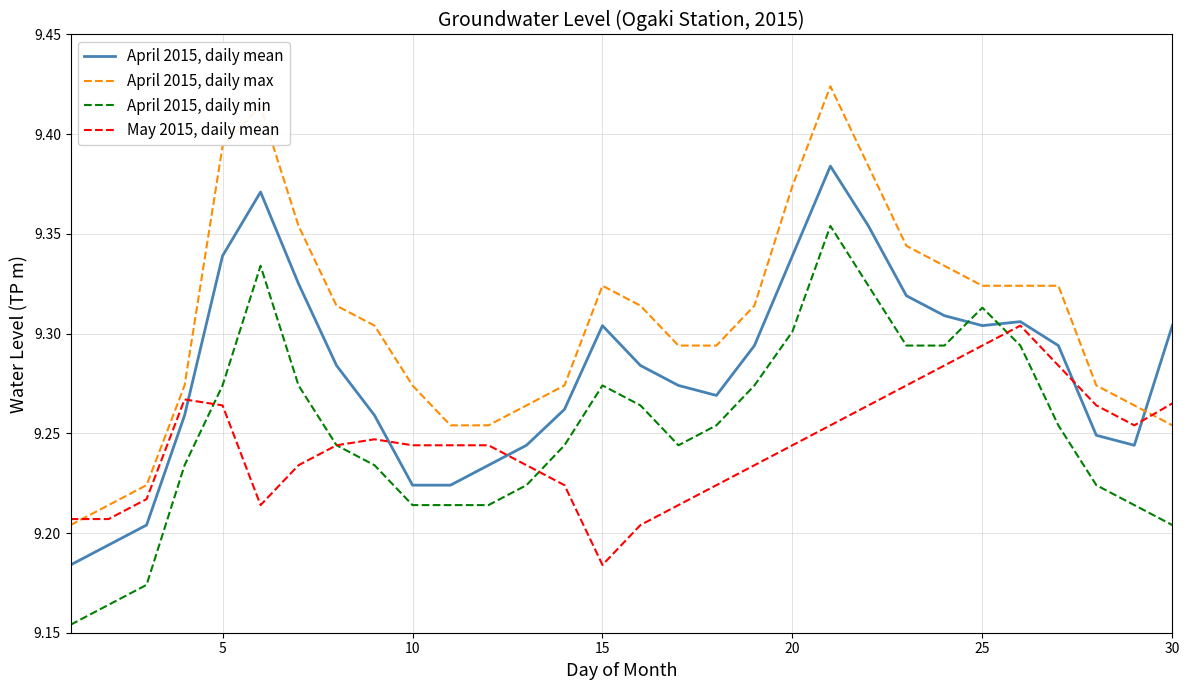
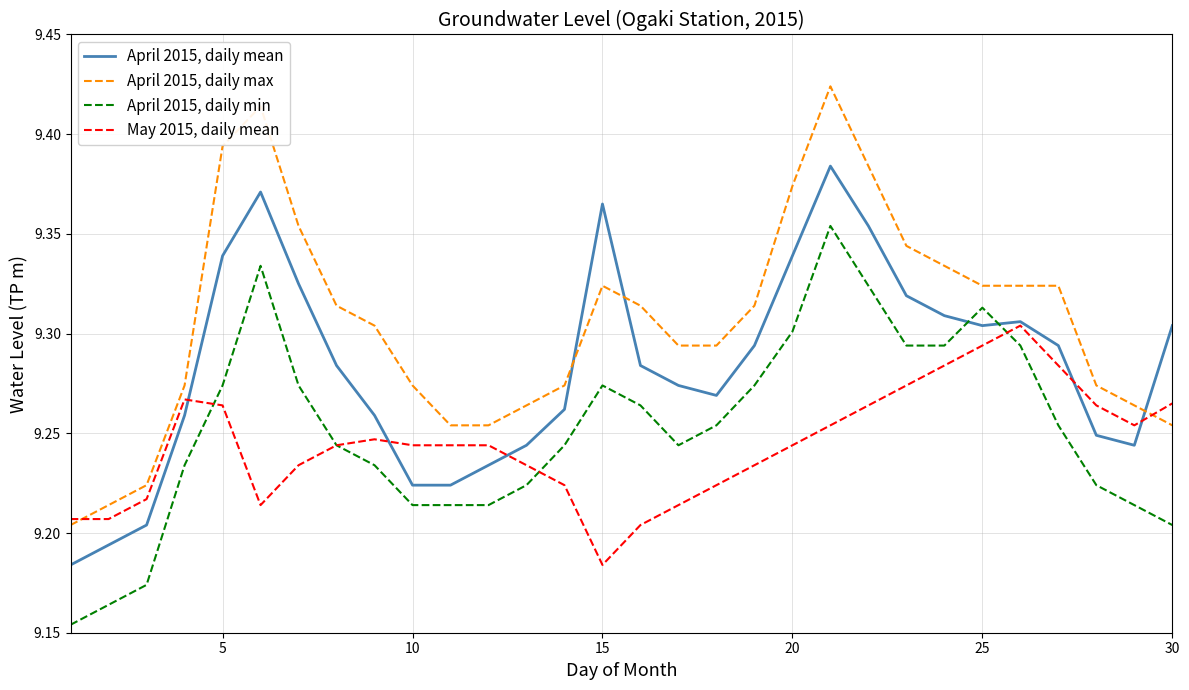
April 2015, daily mean, 15: 9.304 -> 9.365
